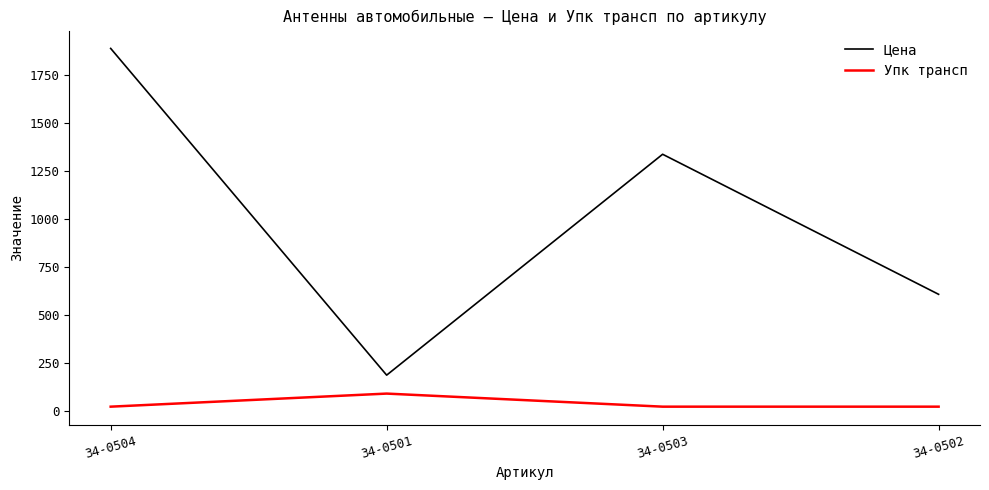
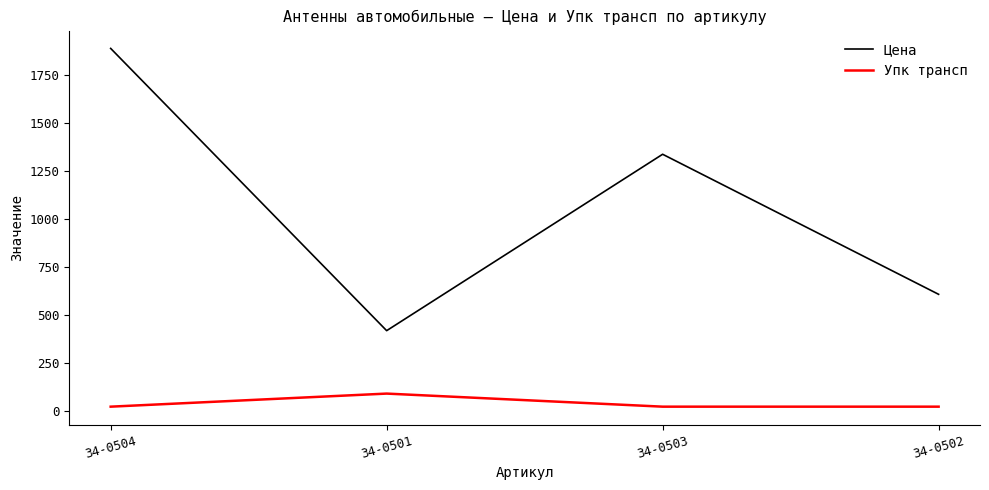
Цена, 34-0501: 190 -> 420
